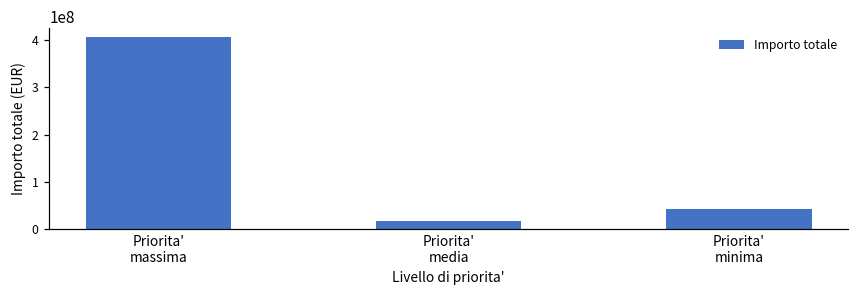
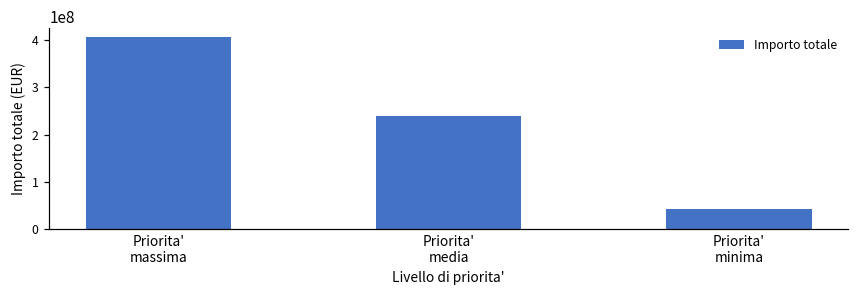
Priorita' media: 20000000 -> 240000000
